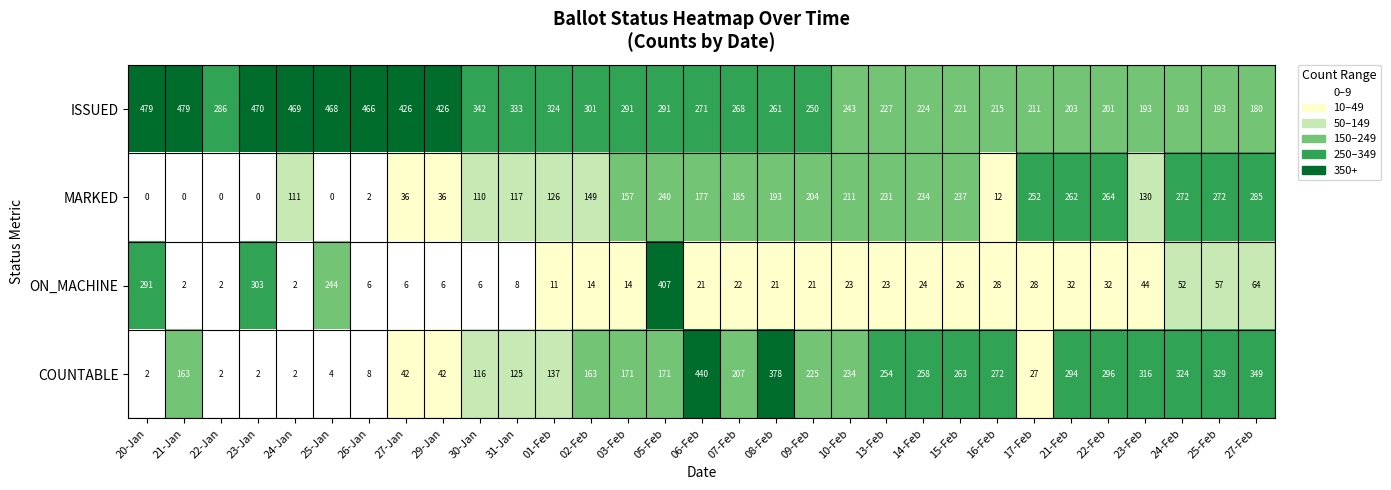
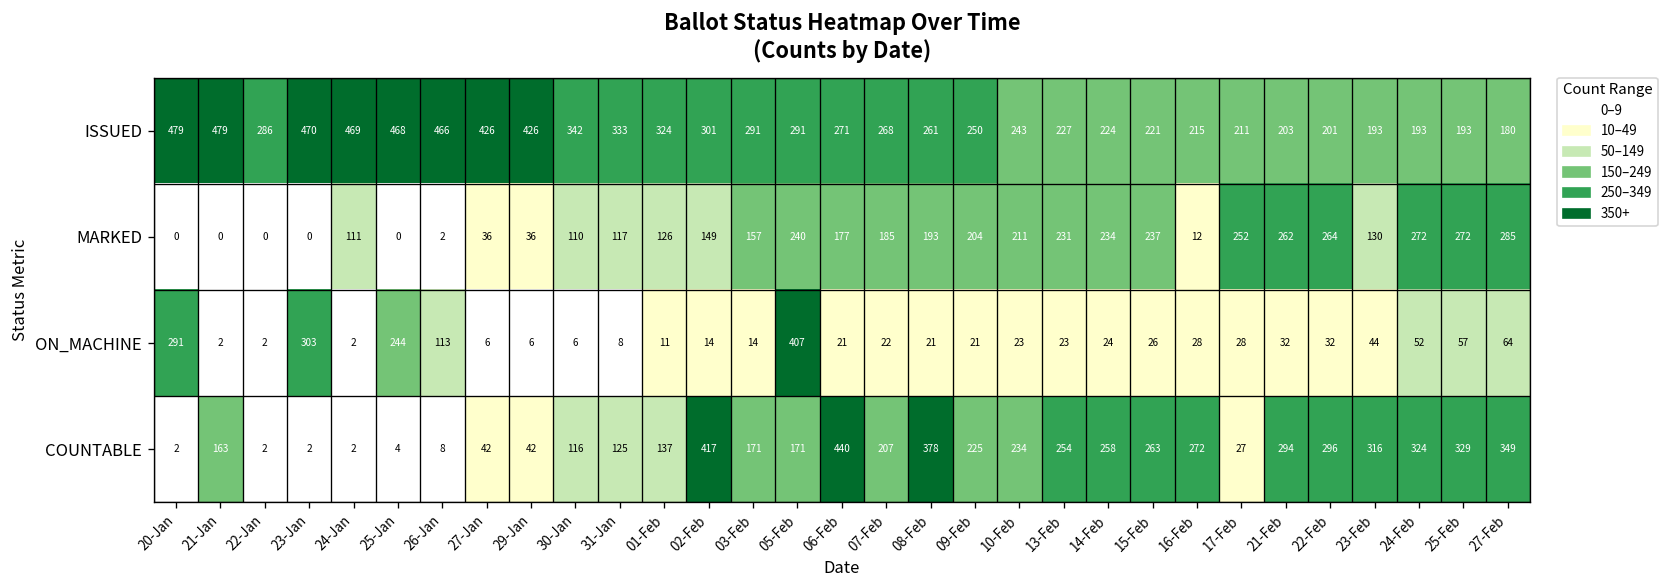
ON_MACHINE, 26-Jan: 6 -> 113
COUNTABLE, 02-Feb: 163 -> 417
